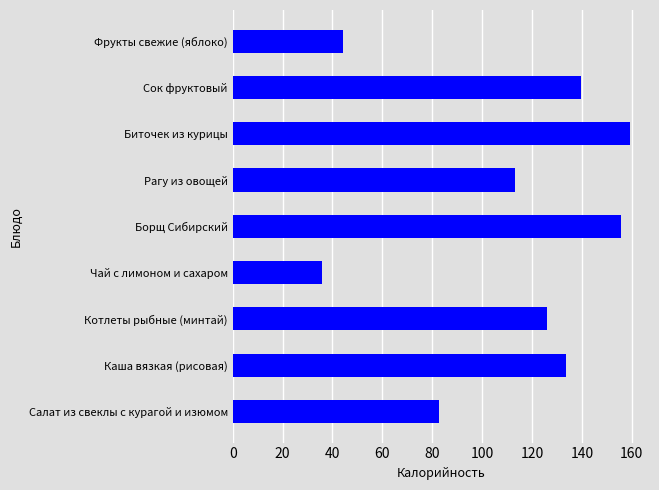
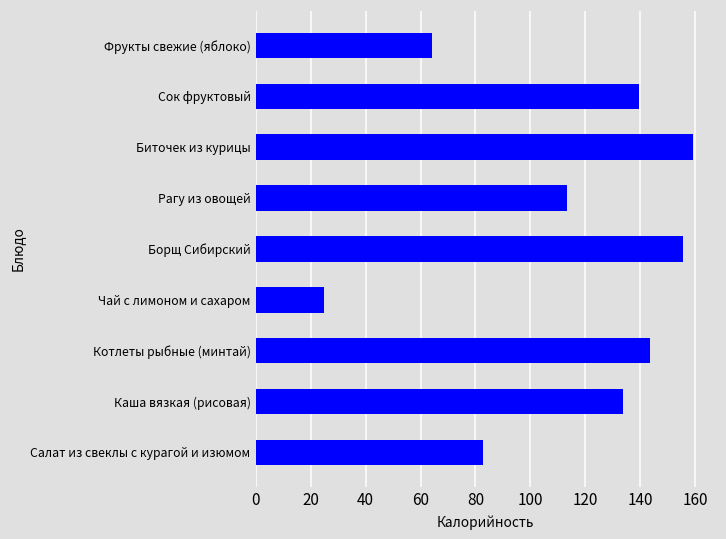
Фрукты свежие (яблоко): 44 -> 64
Чай с лимоном и сахаром: 36 -> 25
Котлеты рыбные (минтай): 126 -> 144
